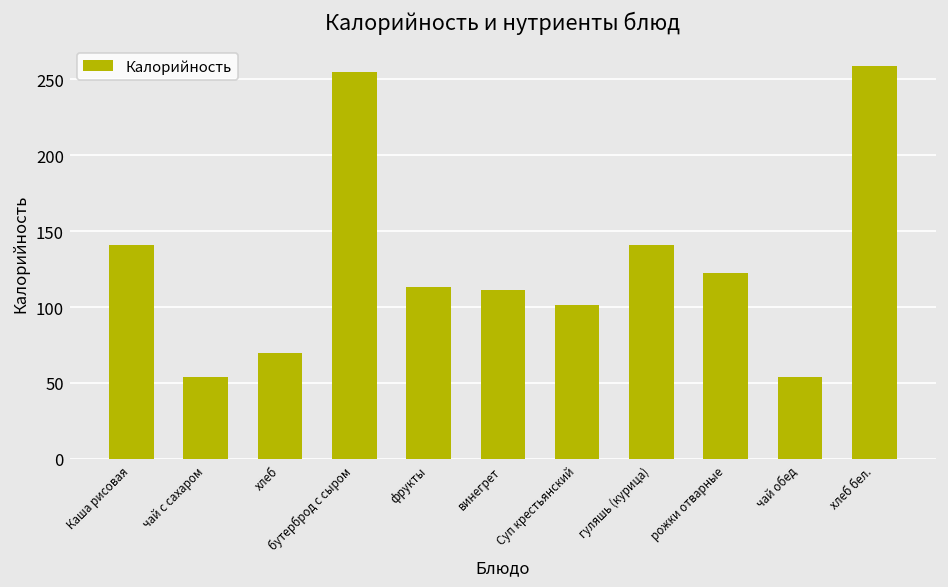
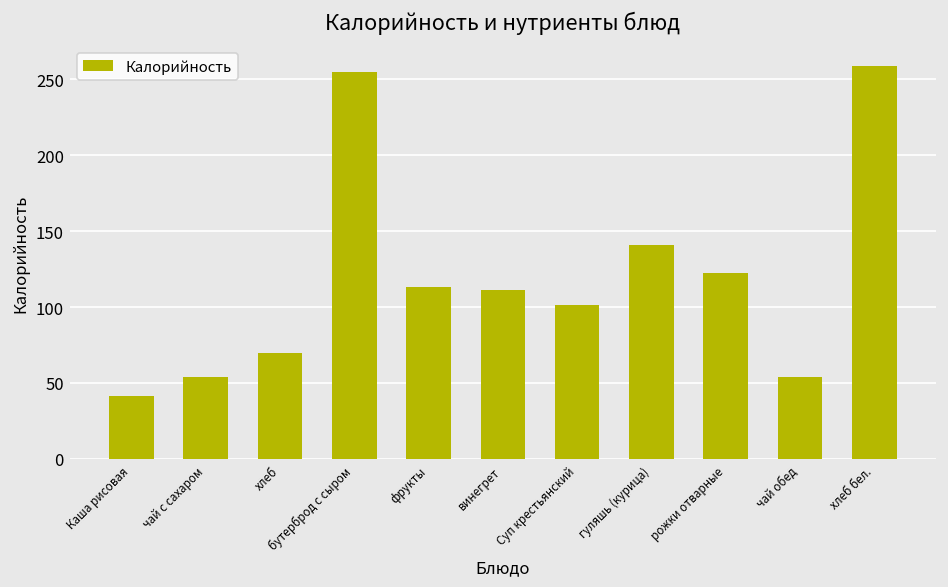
Каша рисовая: 141 -> 41
